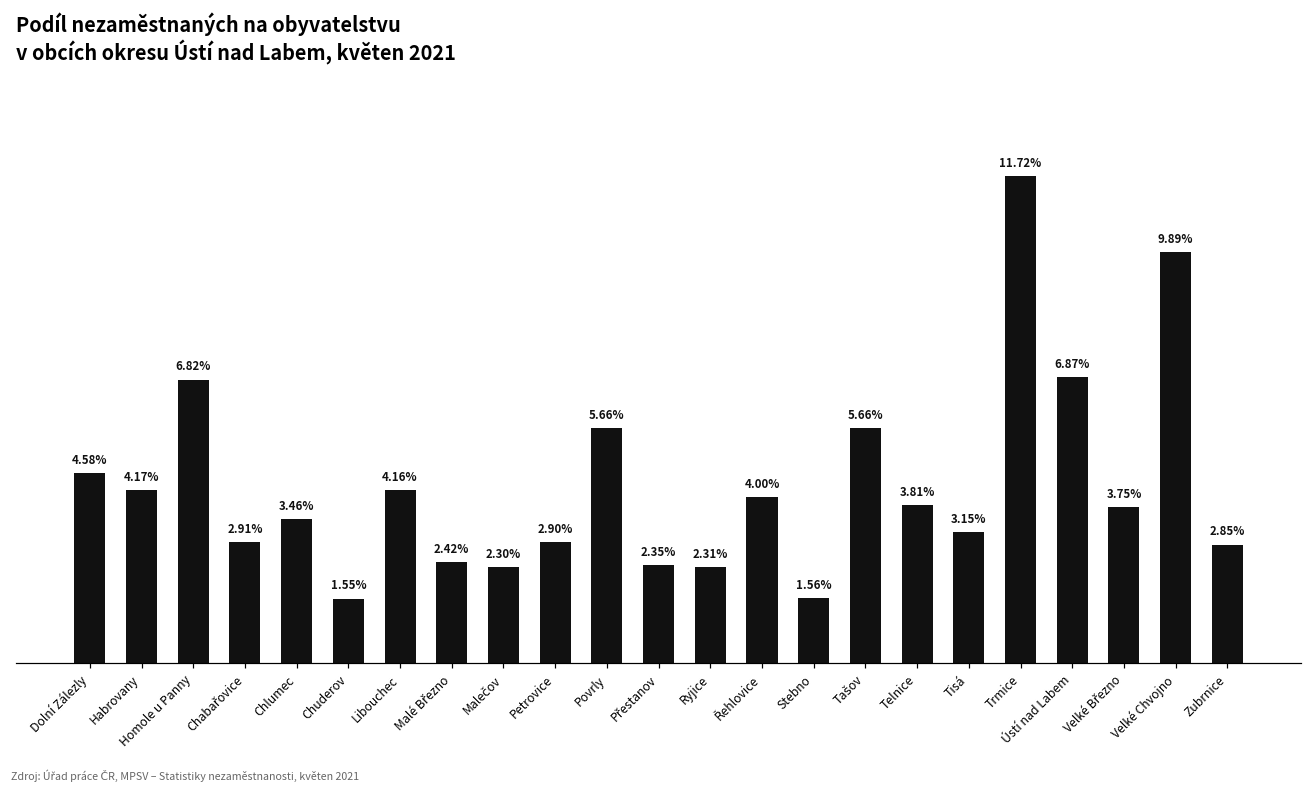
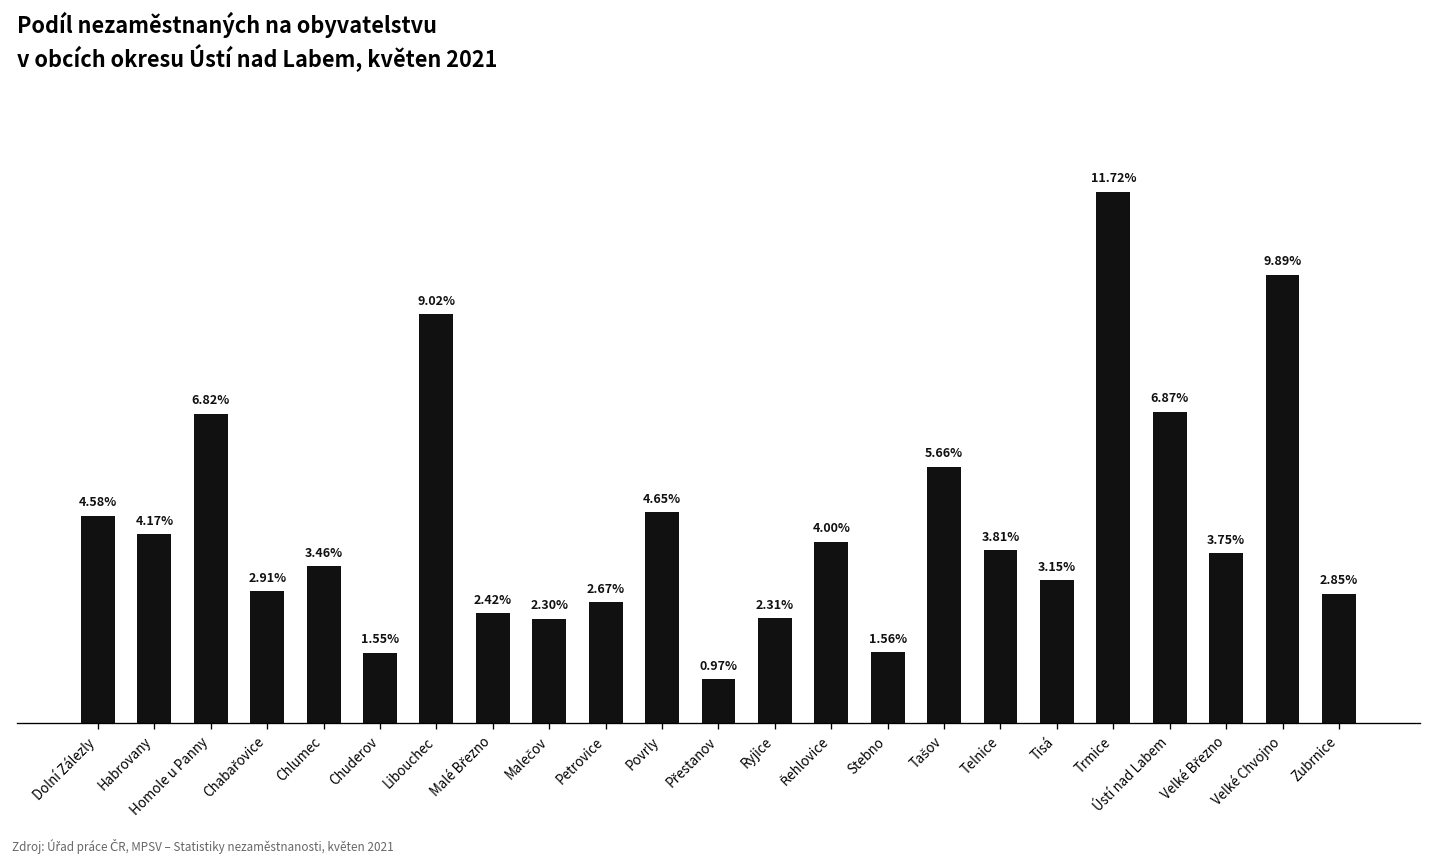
Libouchec: 4.16% -> 9.02%
Petrovice: 2.90% -> 2.67%
Povrly: 5.66% -> 4.65%
Přestanov: 2.35% -> 0.97%
